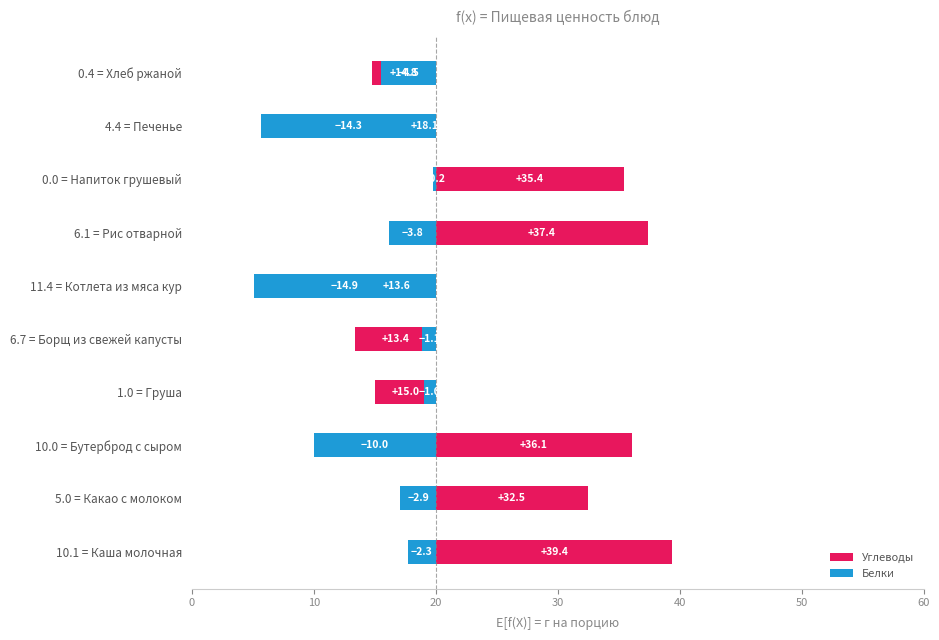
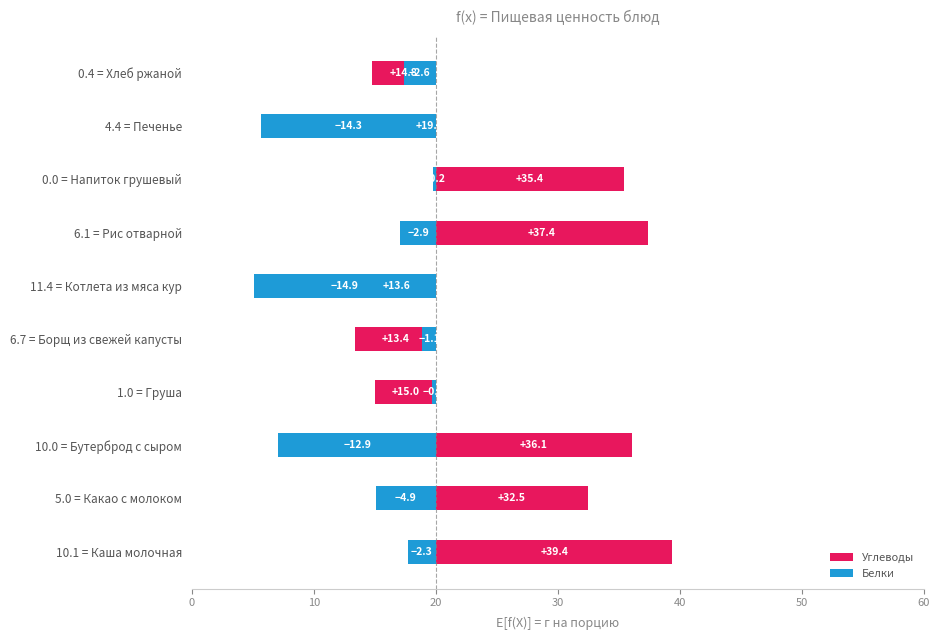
Белки, 0.4 = Хлеб ржаной: -4.5 -> -2.6
Углеводы, 4.4 = Печенье: +18.1 -> +19.0
Белки, 6.1 = Рис отварной: -3.8 -> -2.9
Белки, 1.0 = Груша: -1.0 -> -0.3
Белки, 10.0 = Бутерброд с сыром: -10.0 -> -12.9
Белки, 5.0 = Какао с молоком: -2.9 -> -4.9
